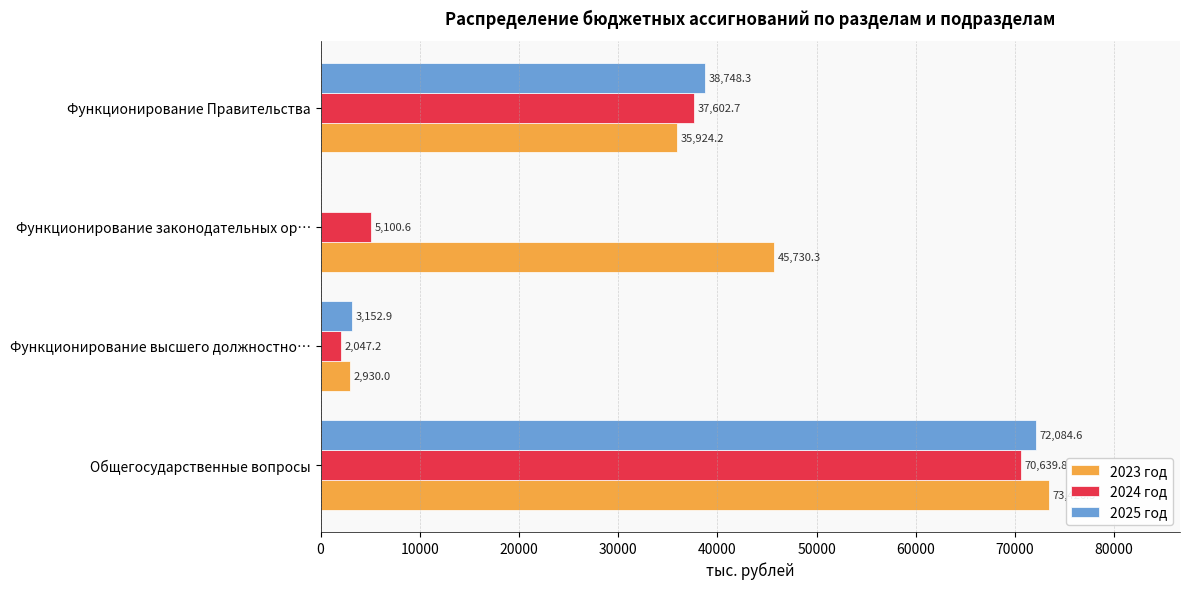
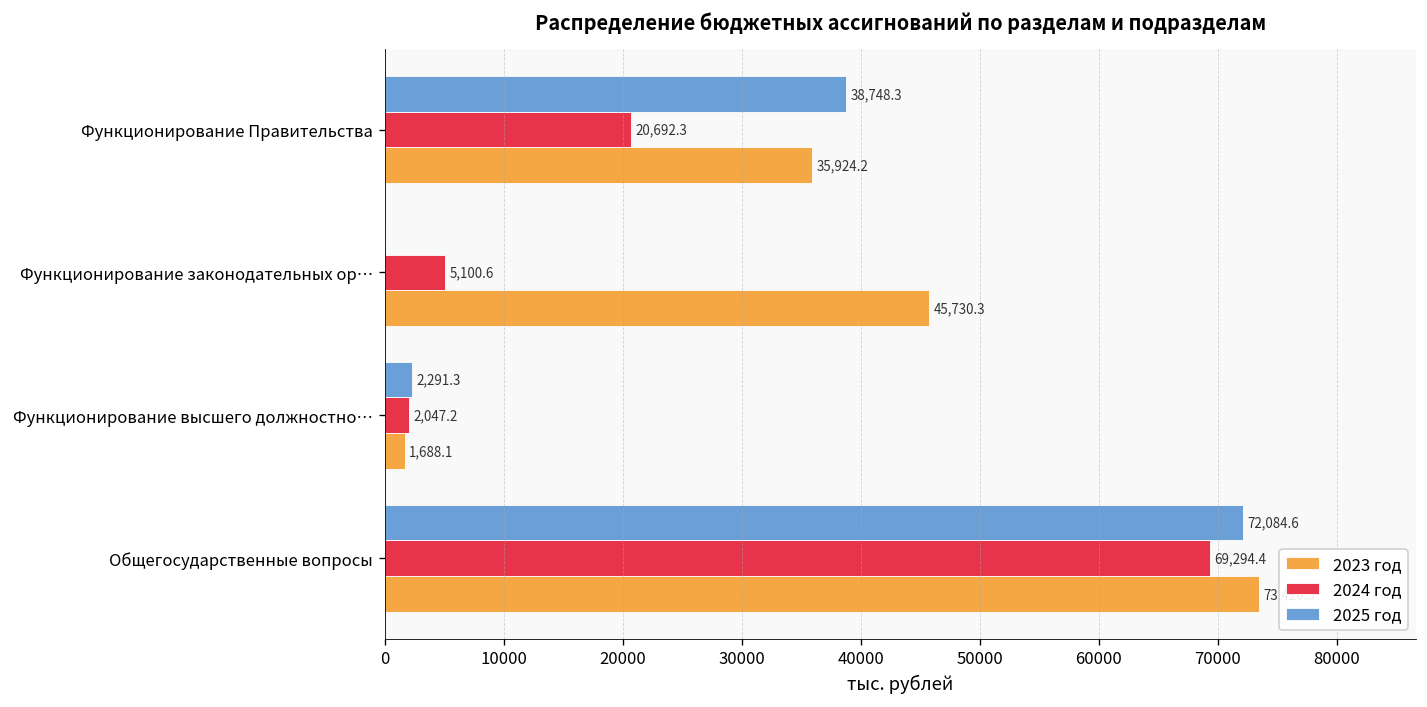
2024 год, Функционирование Правительства: 37,602.7 -> 20,692.3
2025 год, Функционирование высшего должностно…: 3,152.9 -> 2,291.3
2023 год, Функционирование высшего должностно…: 2,930.0 -> 1,688.1
2024 год, Общегосударственные вопросы: 70,639.8 -> 69,294.4
